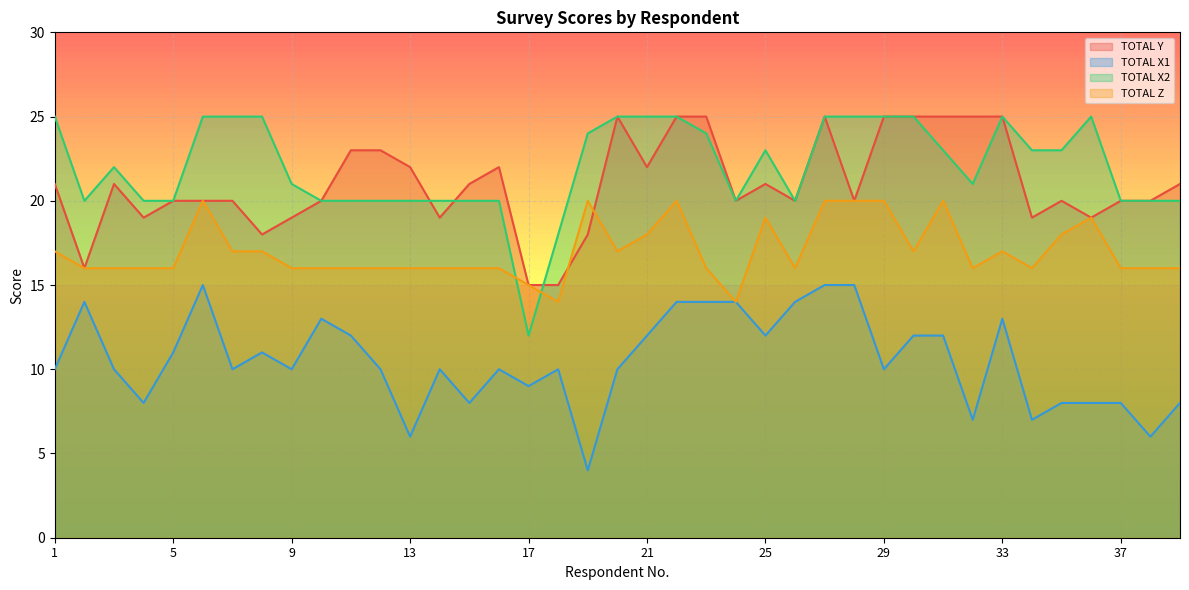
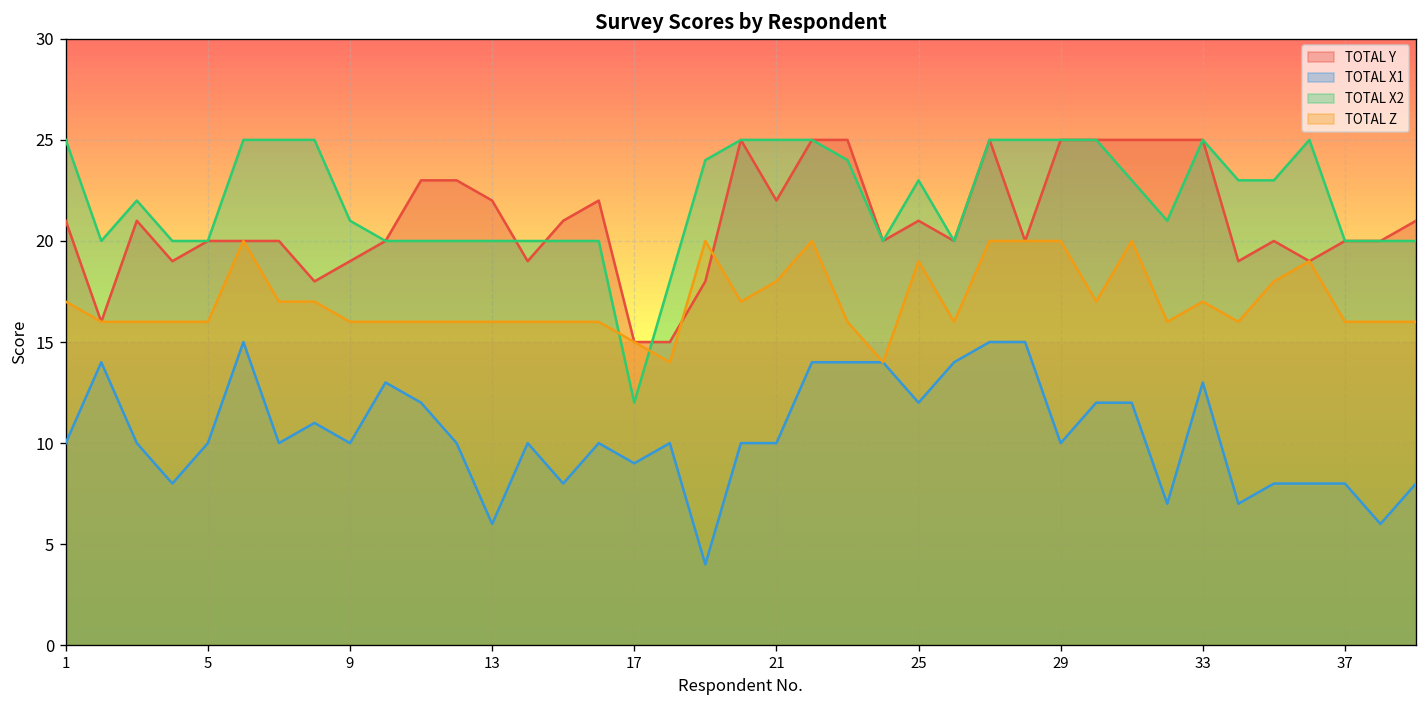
TOTAL X1, 5: 11 -> 10
TOTAL X1, 21: 12 -> 10
